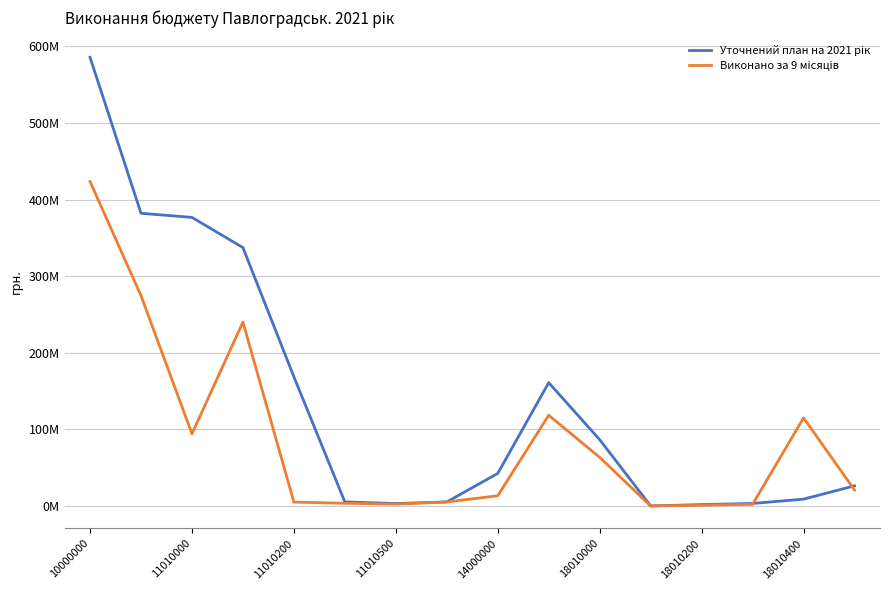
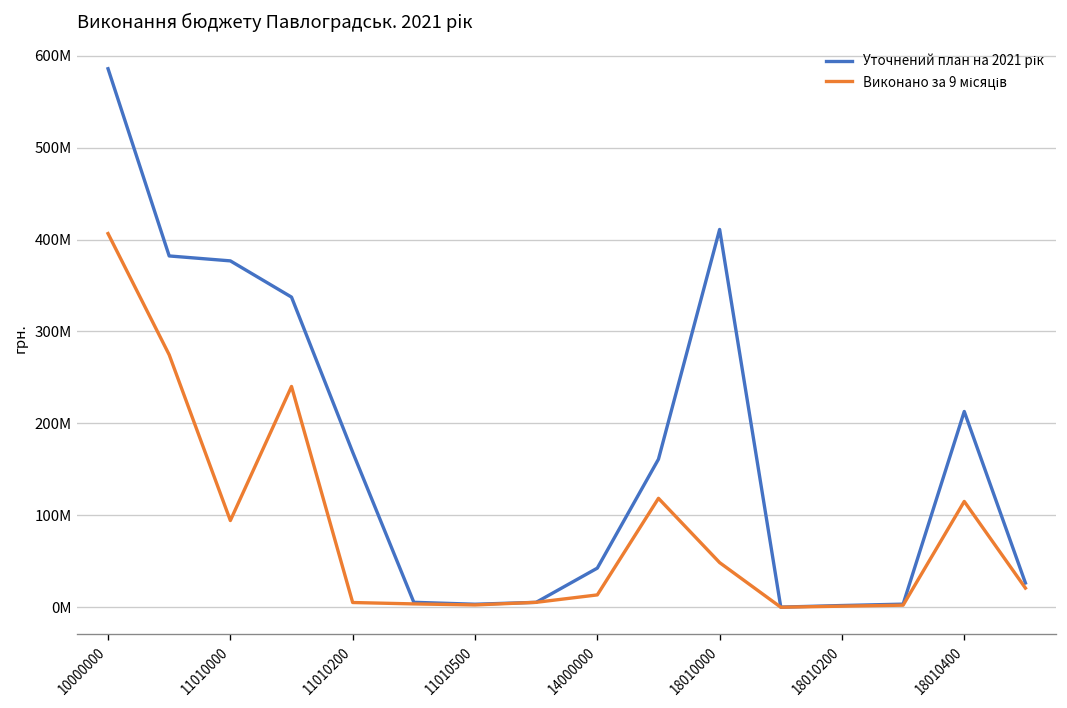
Виконано за 9 місяців, 10000000: 420000000 -> 410000000
Уточнений план на 2021 рік, 18010000: 90000000 -> 410000000
Виконано за 9 місяців, 18010000: 60000000 -> 50000000
Уточнений план на 2021 рік, 18010400: 10000000 -> 210000000
